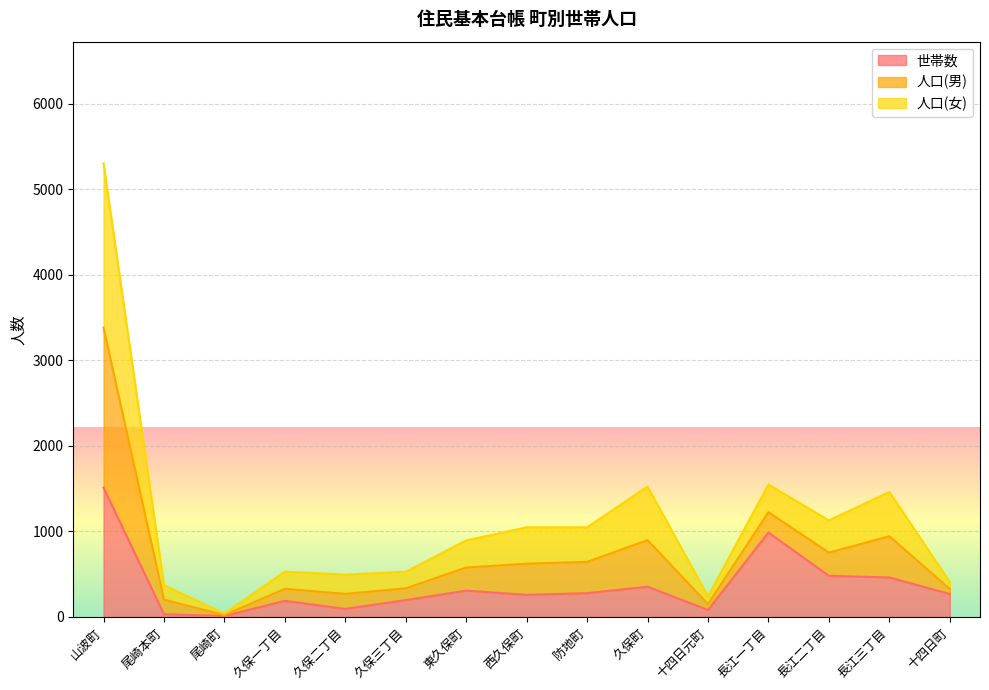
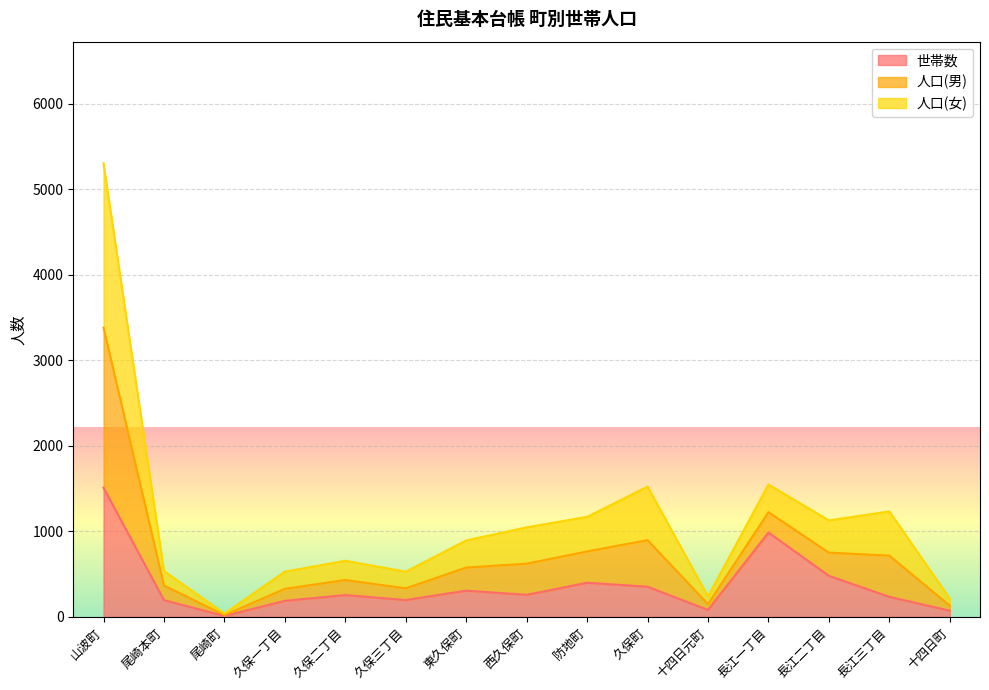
世帯数, 尾崎本町: 0 -> 200
世帯数, 久保二丁目: 100 -> 300
世帯数, 防地町: 300 -> 400
世帯数, 長江三丁目: 500 -> 200
世帯数, 十四日町: 300 -> 100
